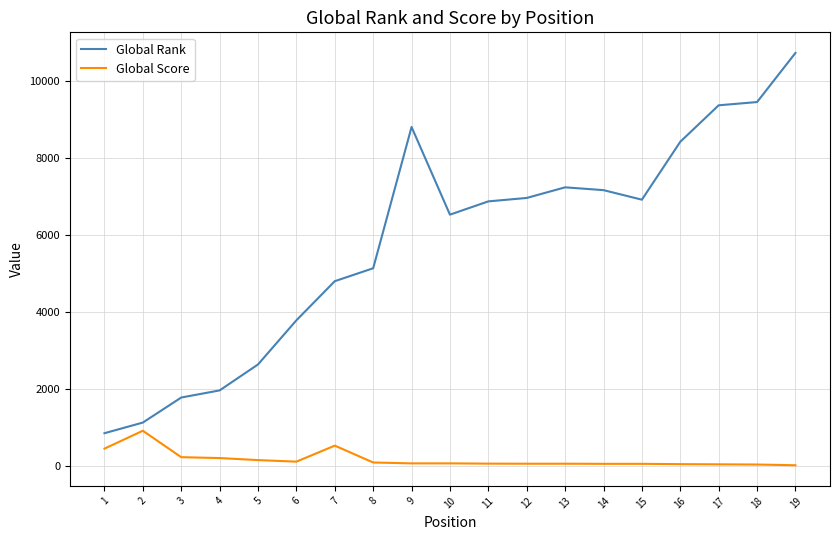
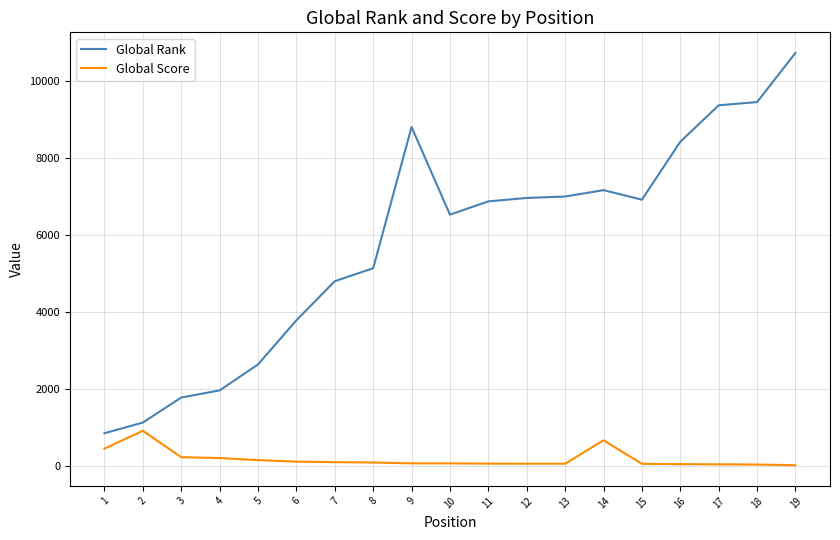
Global Score, 7: 500 -> 100
Global Rank, 13: 7200 -> 7000
Global Score, 14: 0 -> 700
